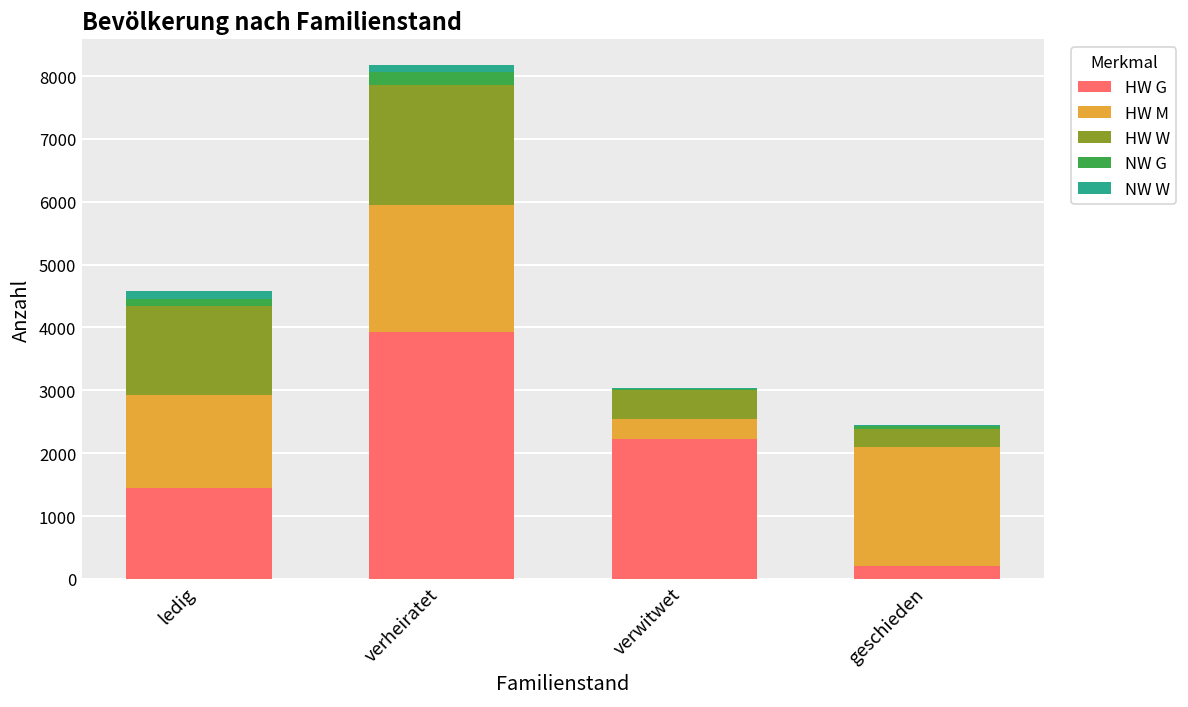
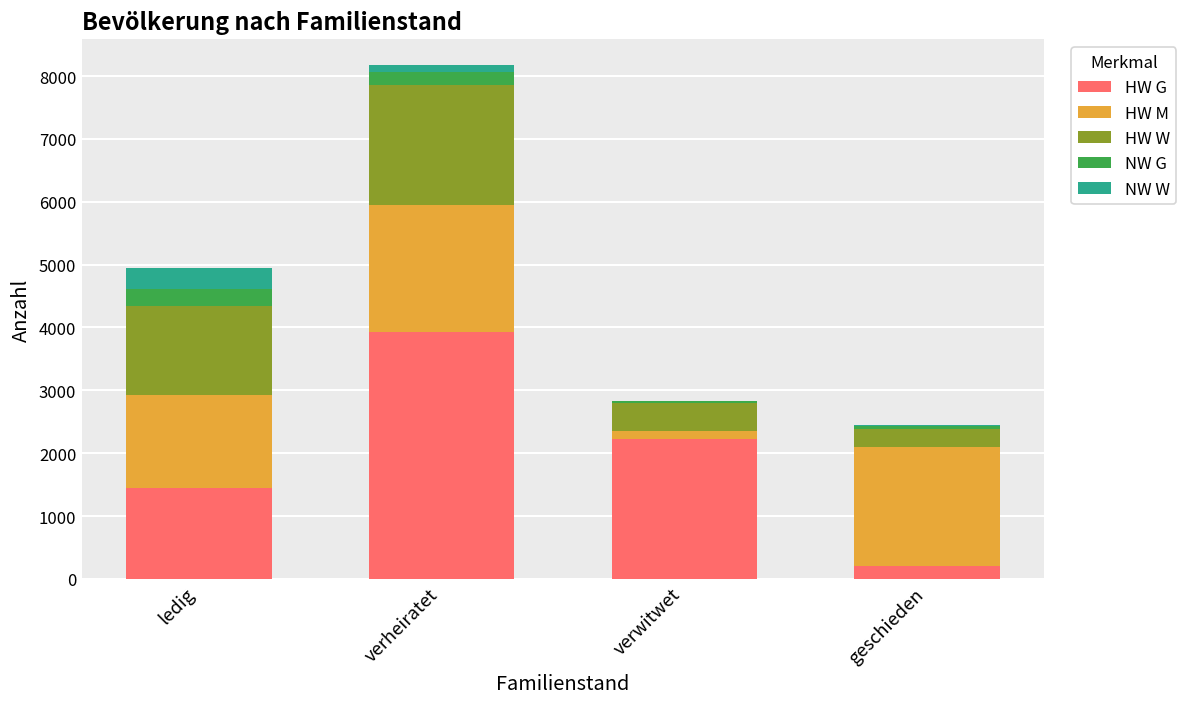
NW G, ledig: 100 -> 300
NW W, ledig: 100 -> 300
HW M, verwitwet: 300 -> 100
